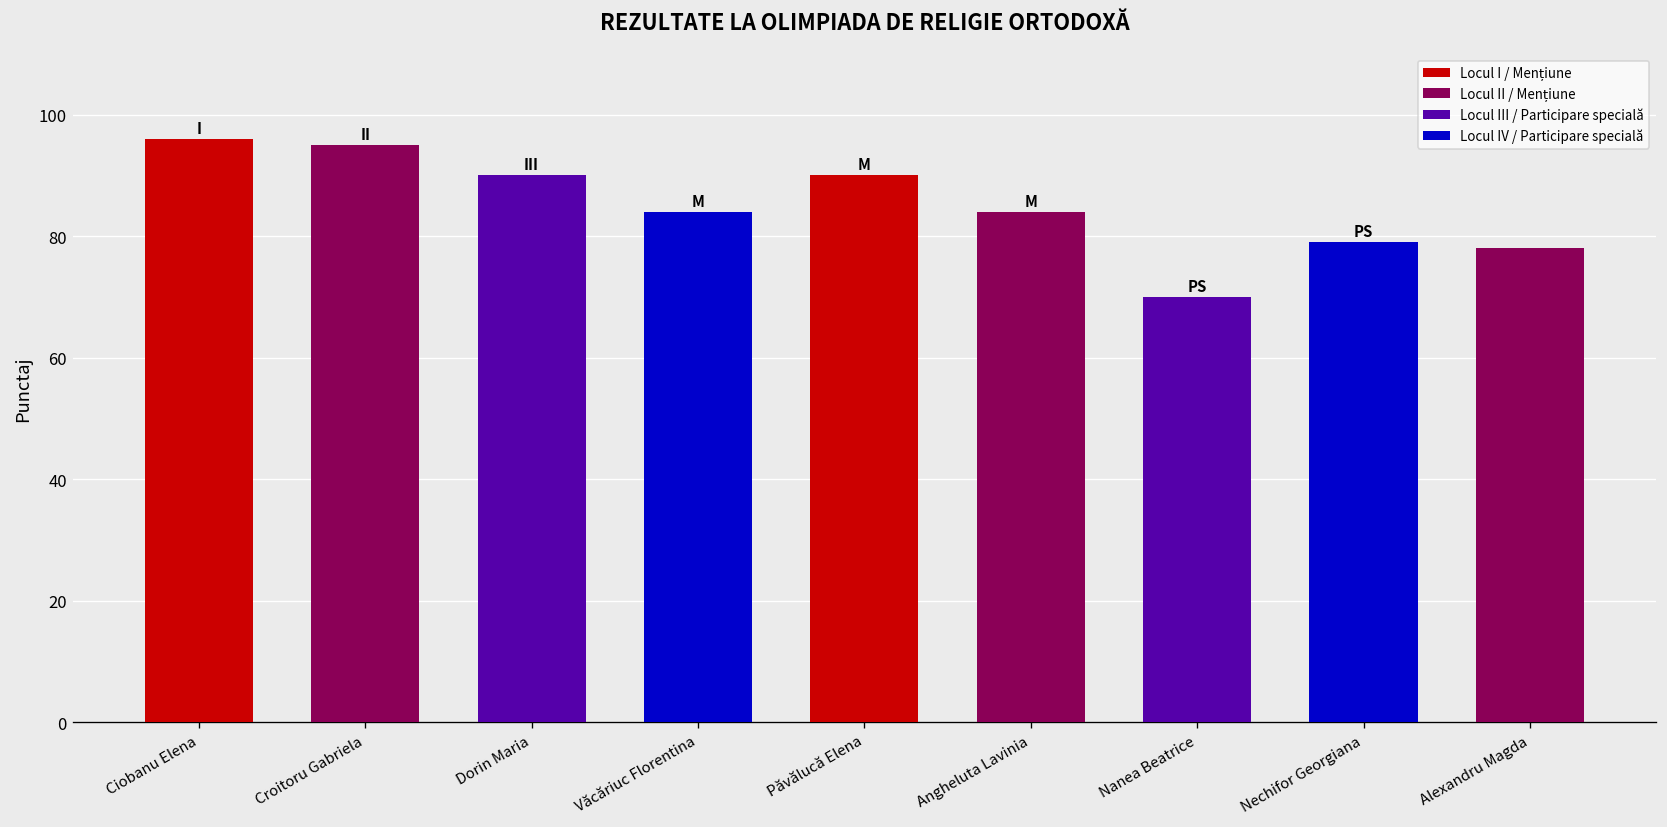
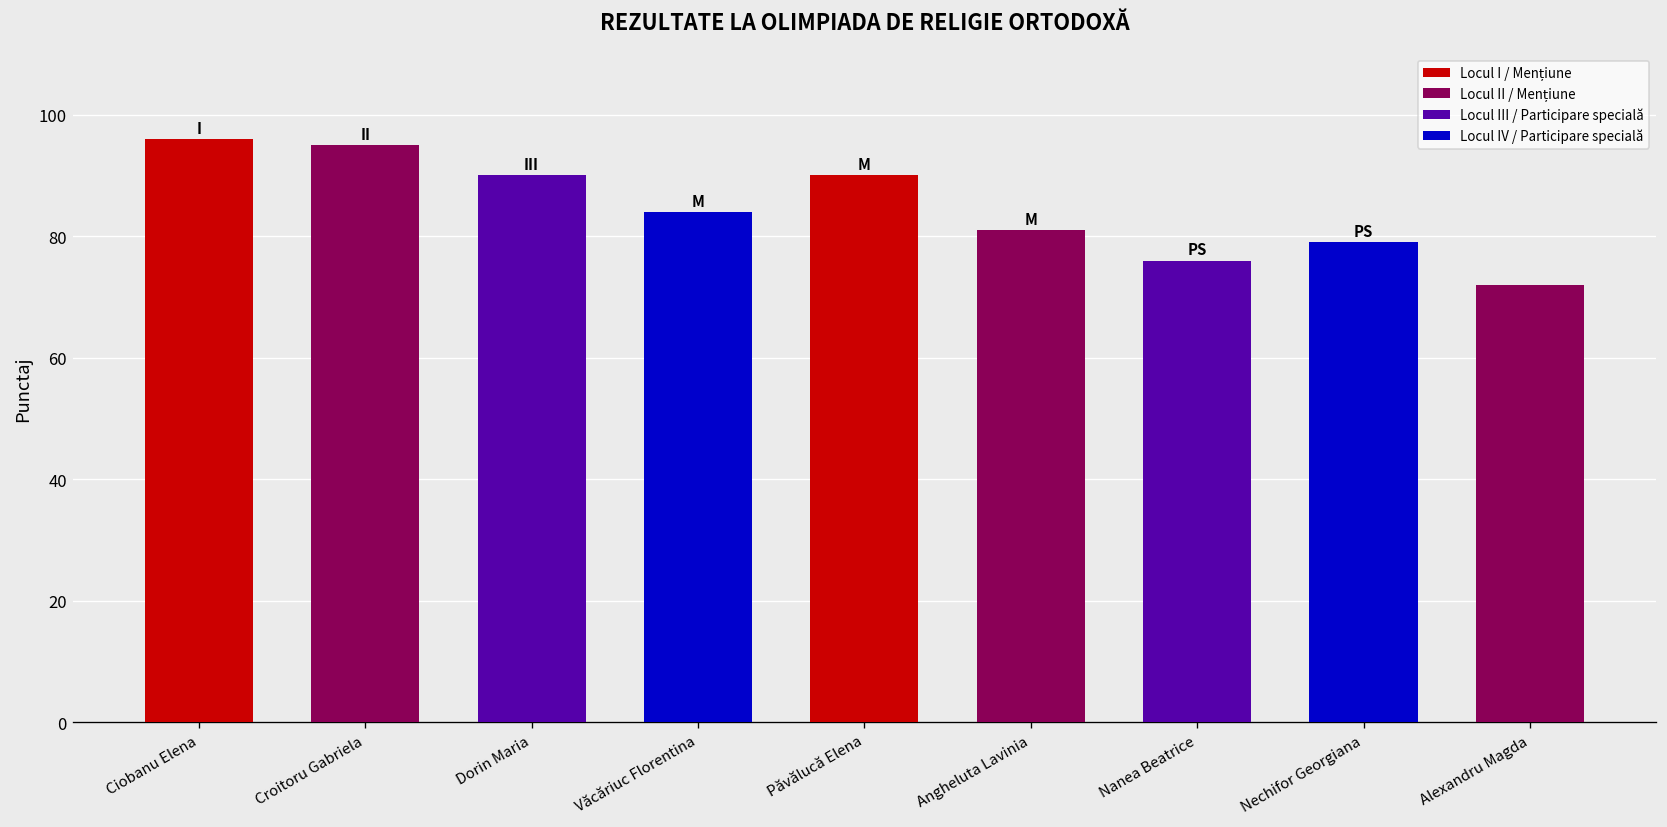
Angheluta Lavinia: 84 -> 81
Nanea Beatrice: 70 -> 76
Alexandru Magda: 78 -> 72
